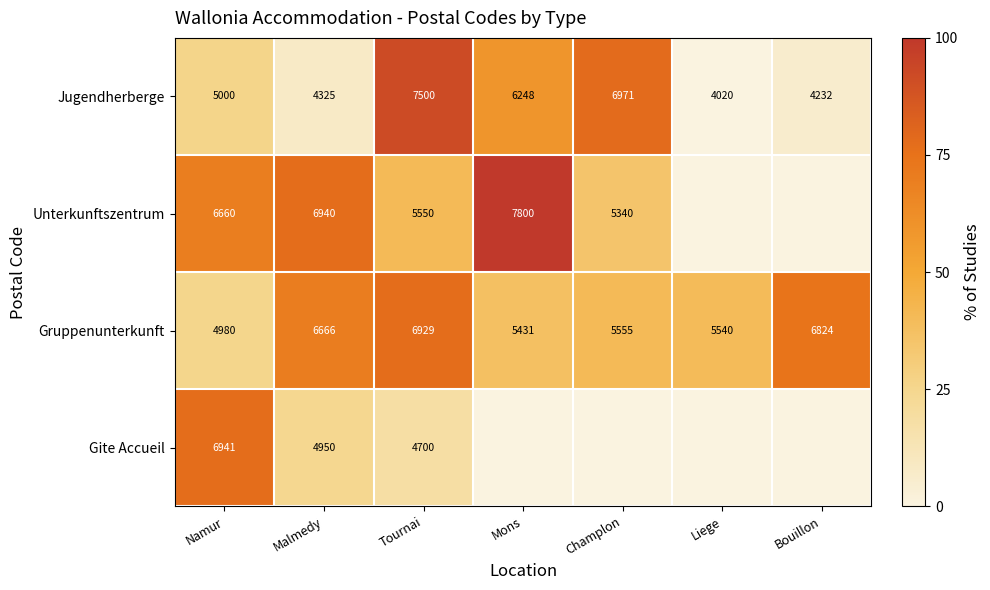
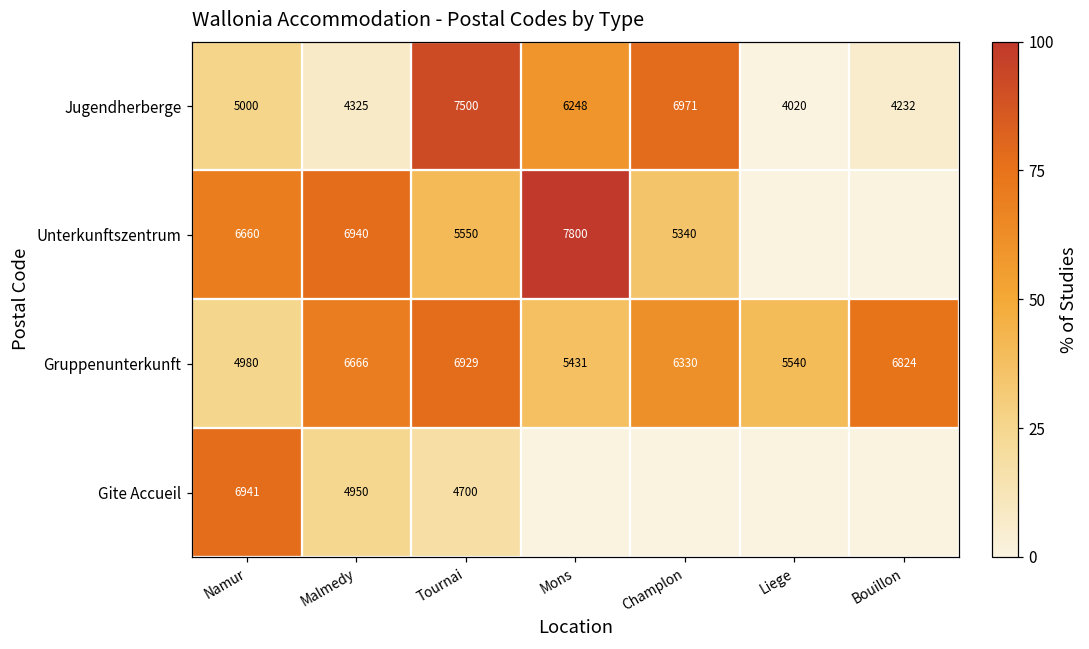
Gruppenunterkunft, Champlon: 5555 -> 6330
